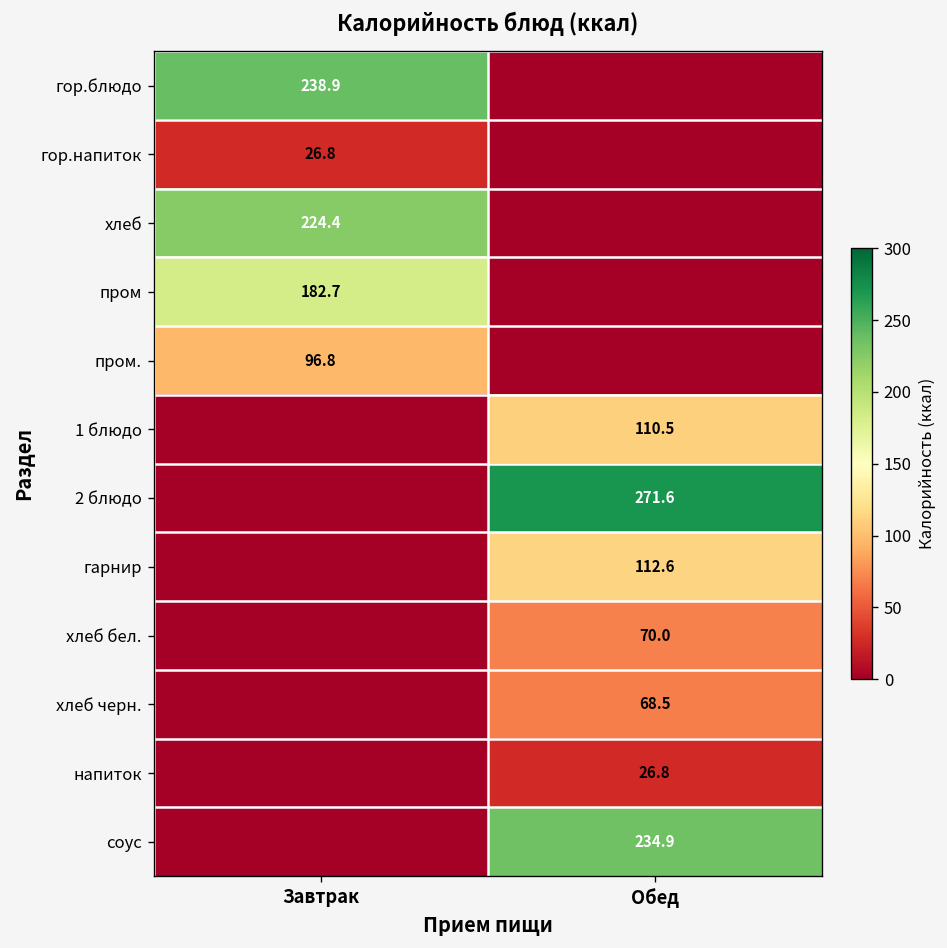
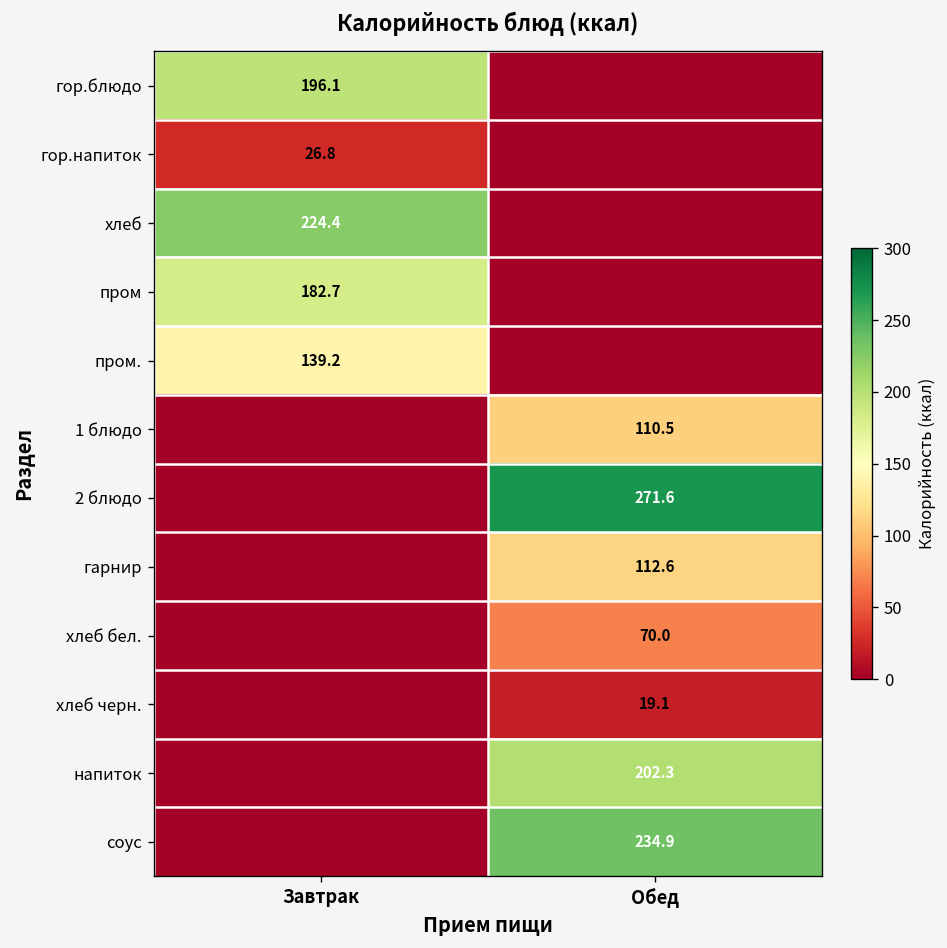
гор.блюдо, Завтрак: 238.9 -> 196.1
пром., Завтрак: 96.8 -> 139.2
хлеб черн., Обед: 68.5 -> 19.1
напиток, Обед: 26.8 -> 202.3
